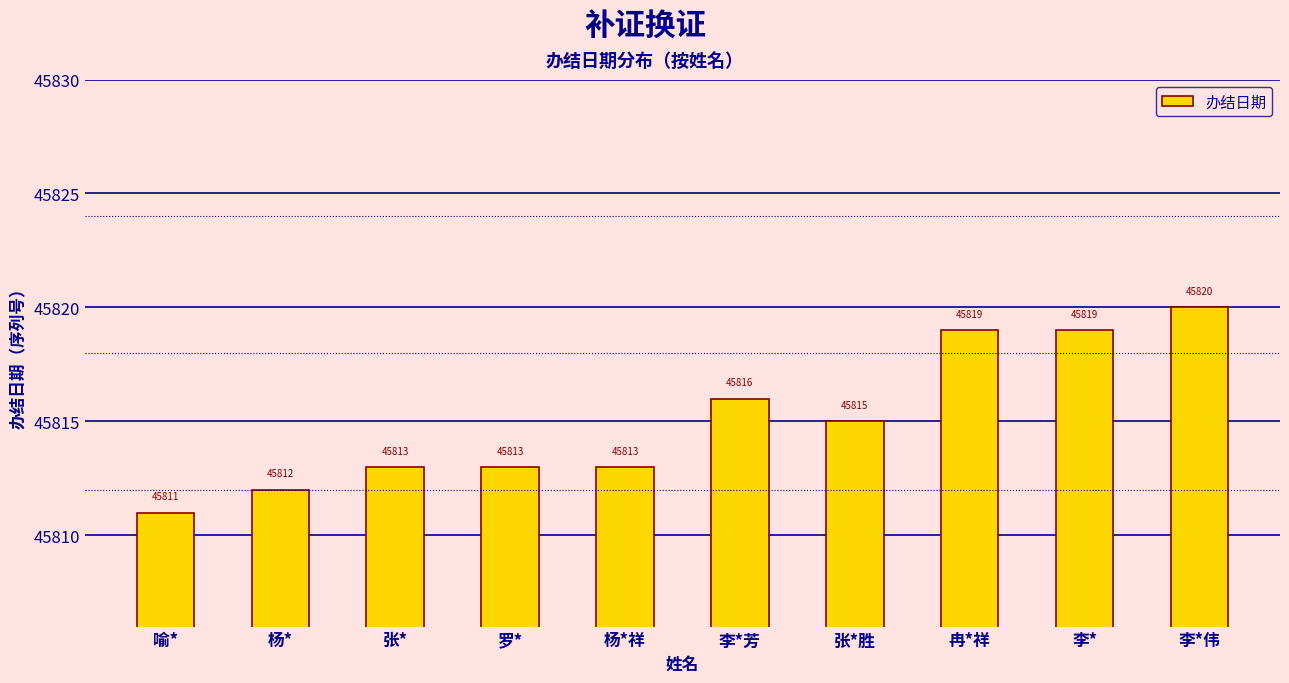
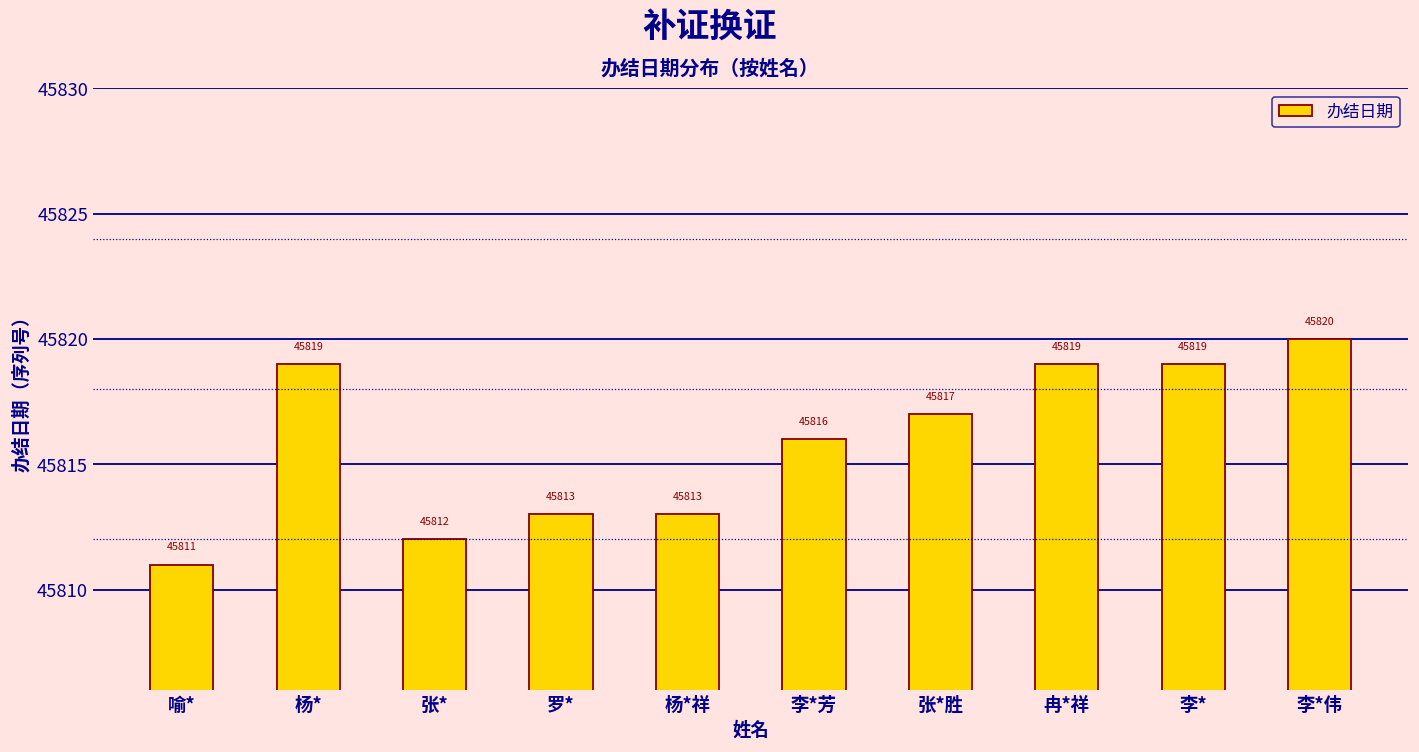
杨*: 45812 -> 45819
张*: 45813 -> 45812
张*胜: 45815 -> 45817
